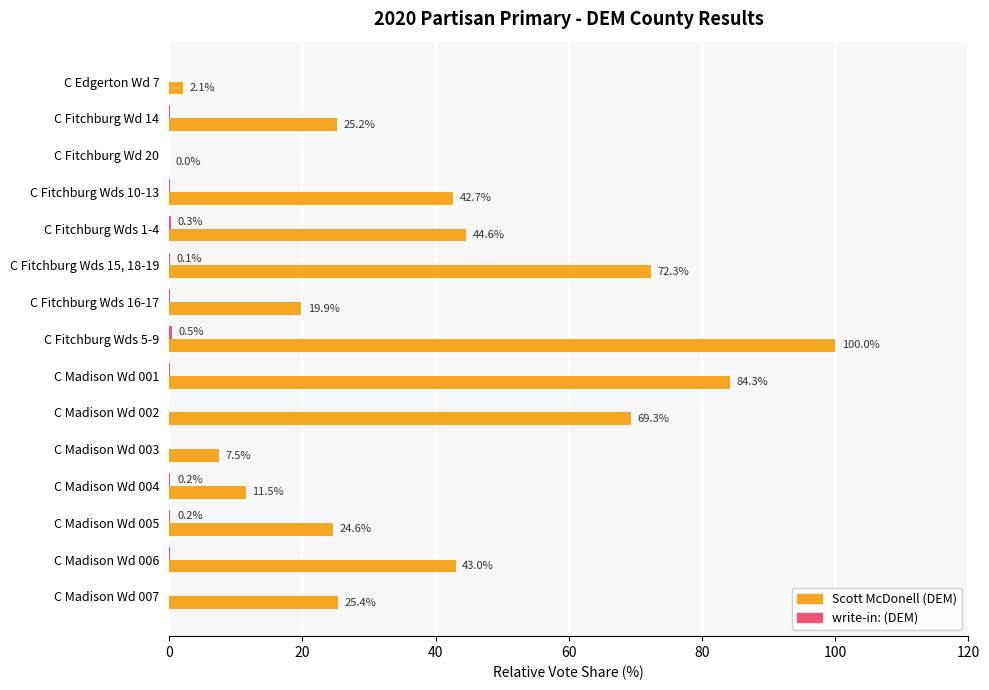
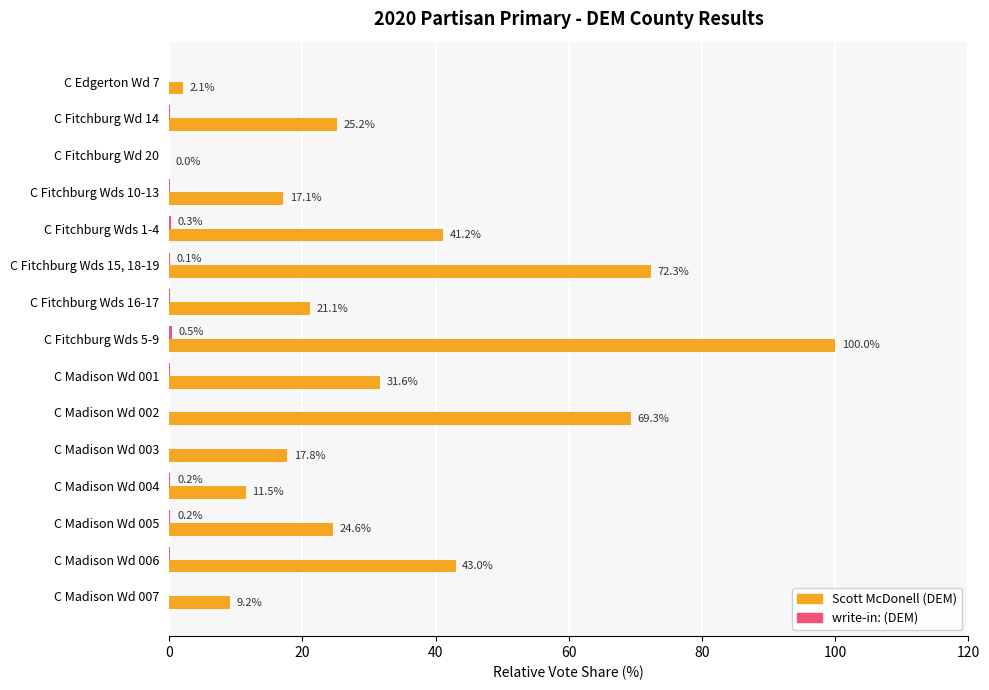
Scott McDonell (DEM), C Fitchburg Wds 10-13: 42.7% -> 17.1%
Scott McDonell (DEM), C Fitchburg Wds 1-4: 44.6% -> 41.2%
Scott McDonell (DEM), C Fitchburg Wds 16-17: 19.9% -> 21.1%
Scott McDonell (DEM), C Madison Wd 001: 84.3% -> 31.6%
Scott McDonell (DEM), C Madison Wd 003: 7.5% -> 17.8%
Scott McDonell (DEM), C Madison Wd 007: 25.4% -> 9.2%
